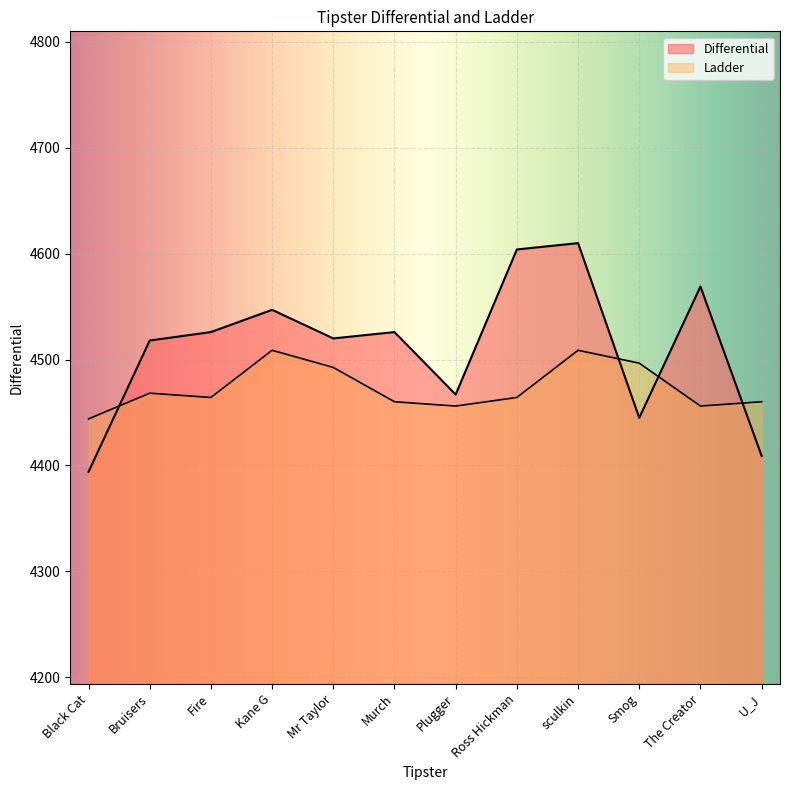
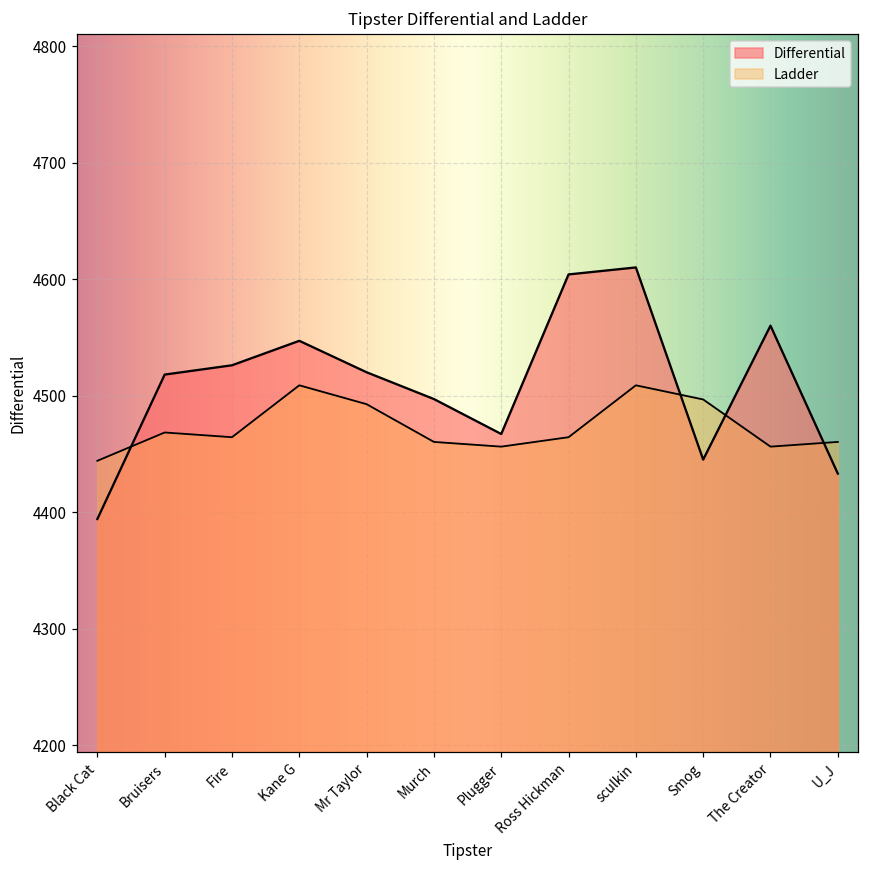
Differential, Murch: 4526 -> 4497
Differential, The Creator: 4569 -> 4560
Differential, U_J: 4409 -> 4433
